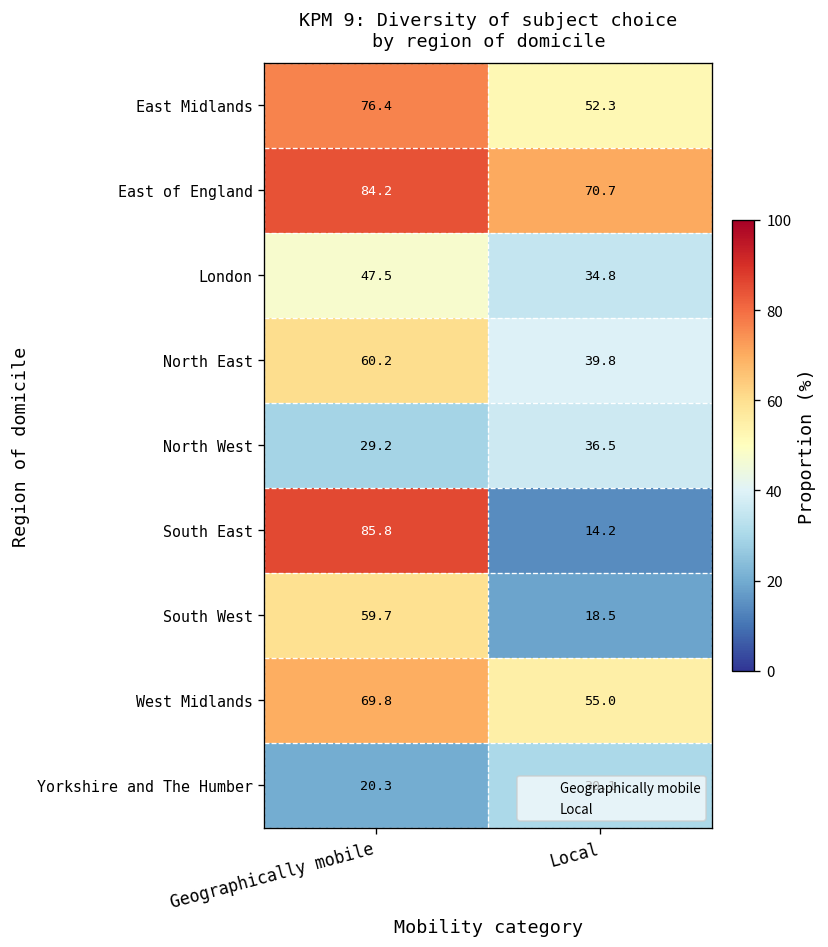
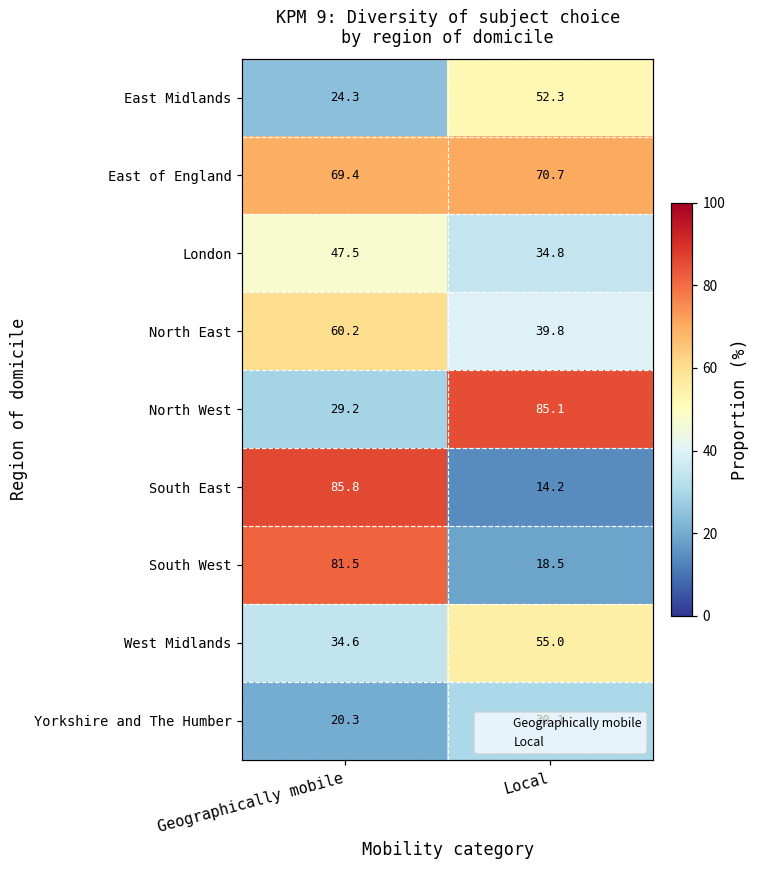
East Midlands, Geographically mobile: 76.4 -> 24.3
East of England, Geographically mobile: 84.2 -> 69.4
North West, Local: 36.5 -> 85.1
South West, Geographically mobile: 59.7 -> 81.5
West Midlands, Geographically mobile: 69.8 -> 34.6
